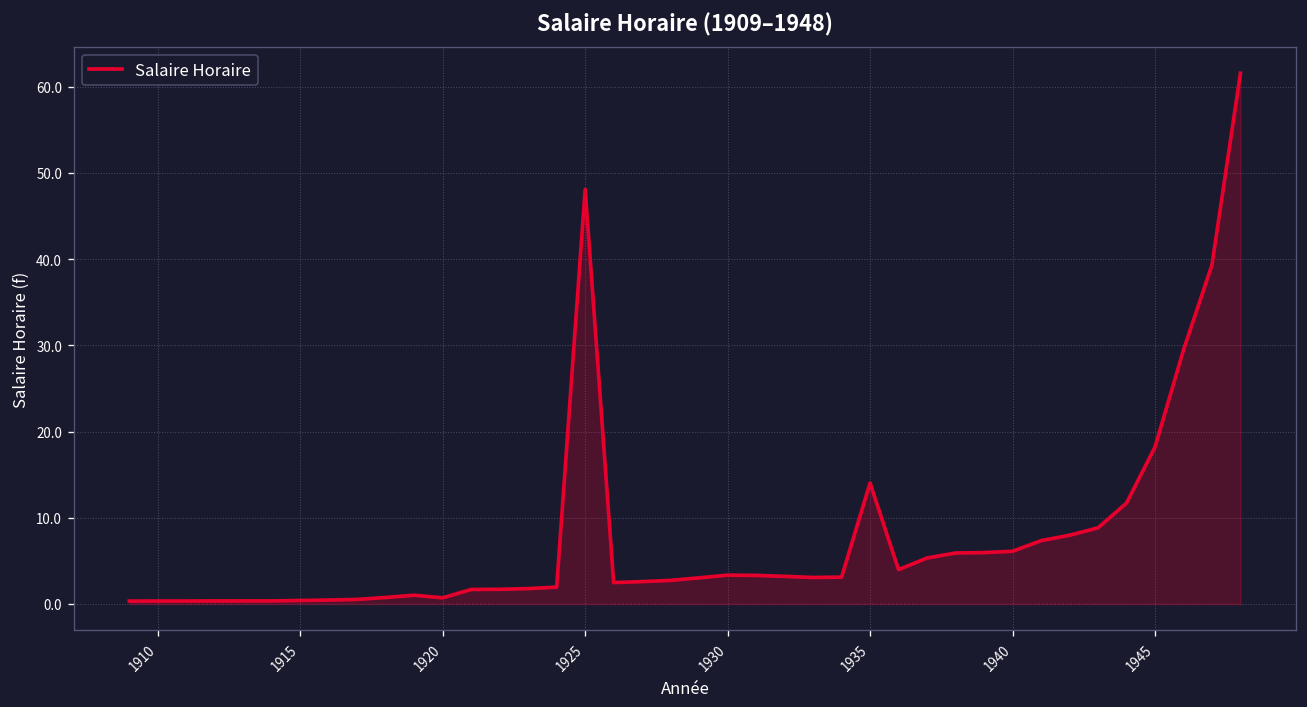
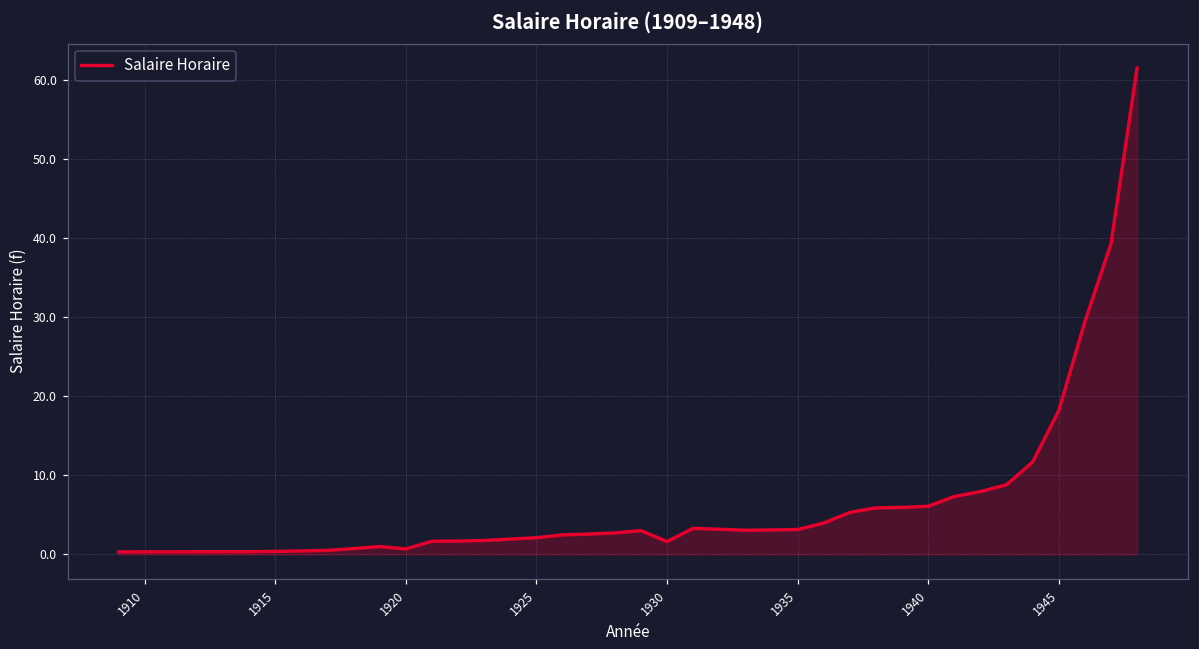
1925: 48 -> 2
1930: 3 -> 2
1935: 14 -> 3
